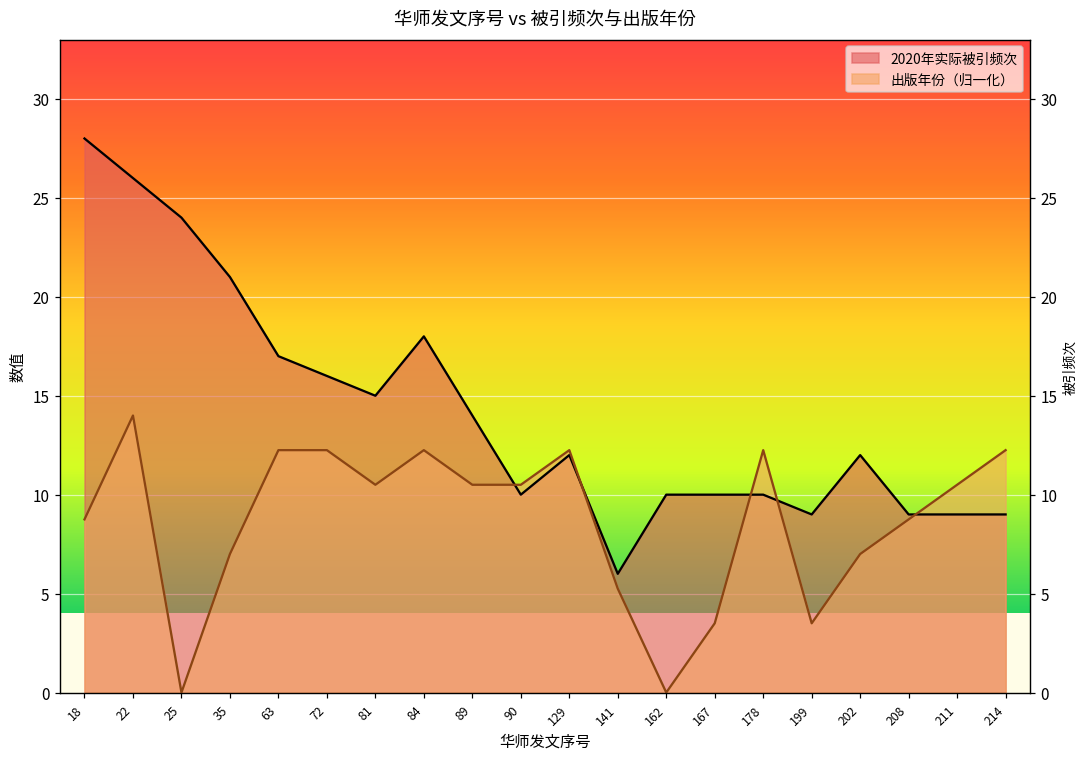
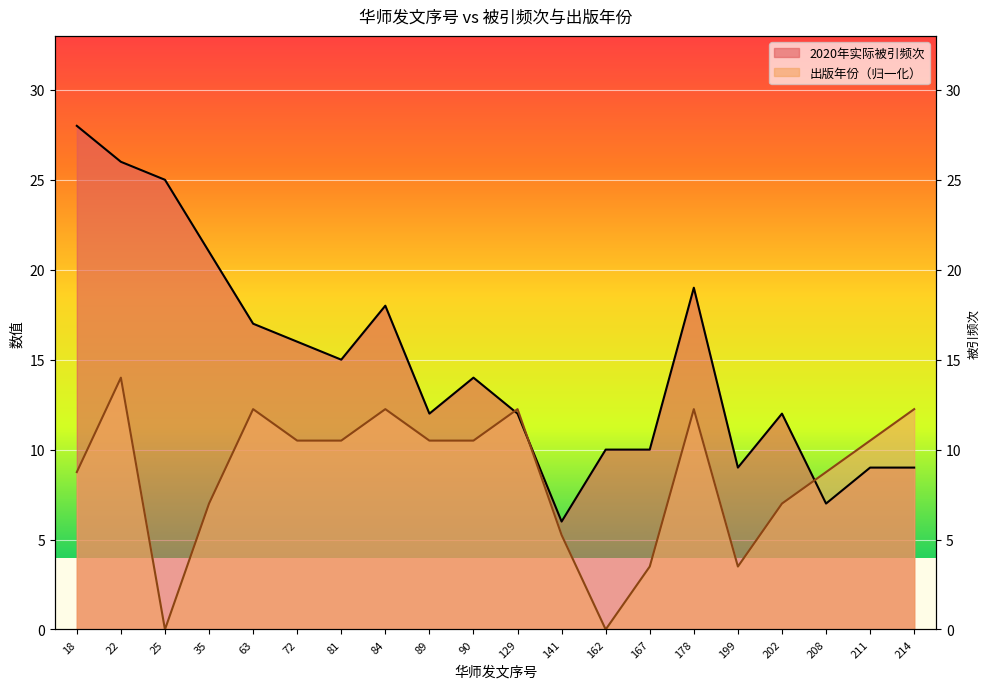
2020年实际被引频次, 25: 24 -> 25
出版年份（归一化）, 72: 12.3 -> 10.5
2020年实际被引频次, 89: 14 -> 12
2020年实际被引频次, 90: 10 -> 14
2020年实际被引频次, 178: 10 -> 19
2020年实际被引频次, 208: 9 -> 7
